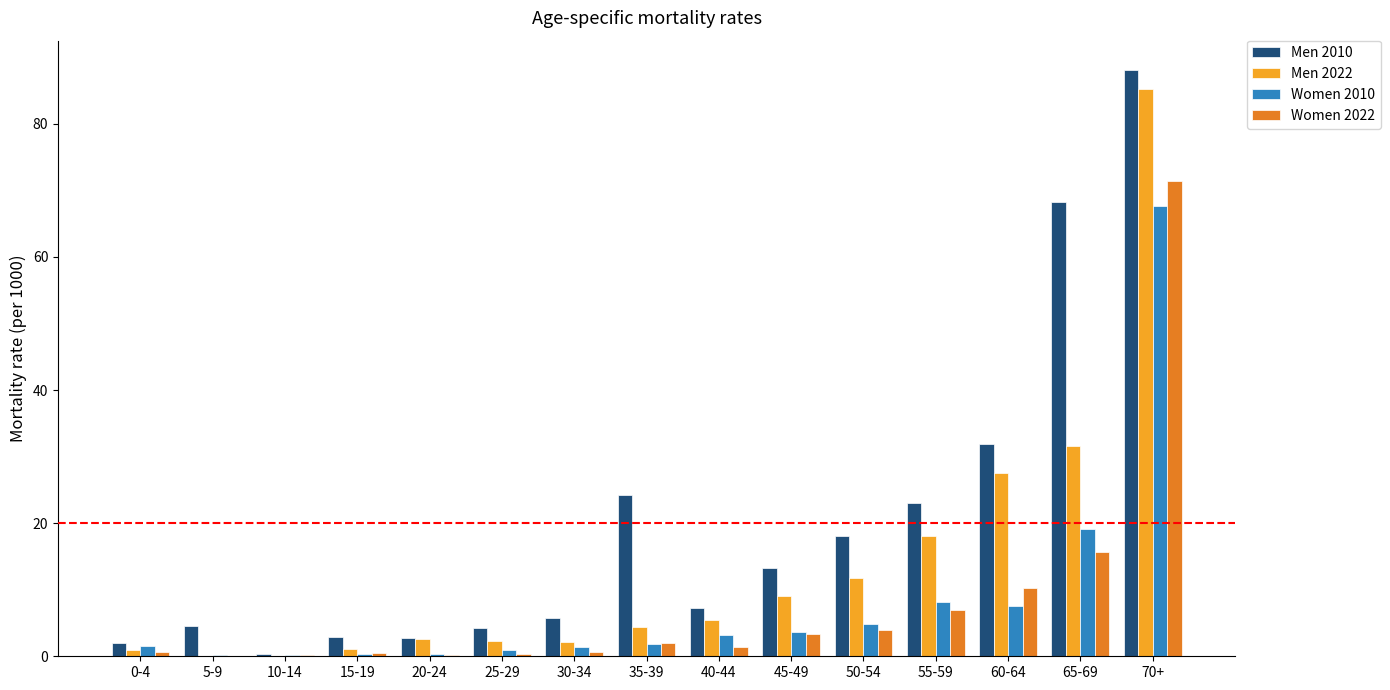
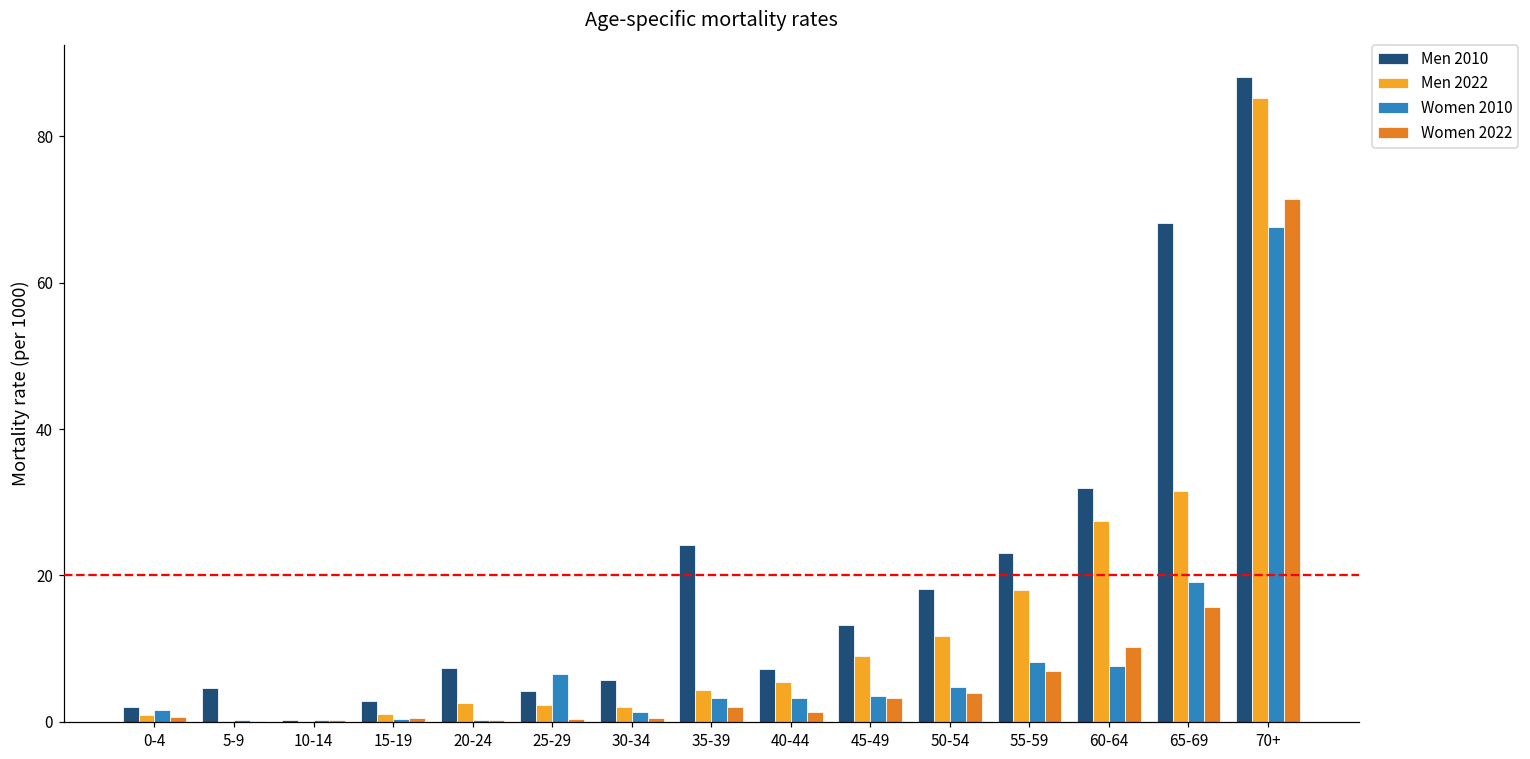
Men 2010, 20-24: 3 -> 7
Women 2010, 25-29: 1 -> 7
Women 2010, 35-39: 2 -> 3
